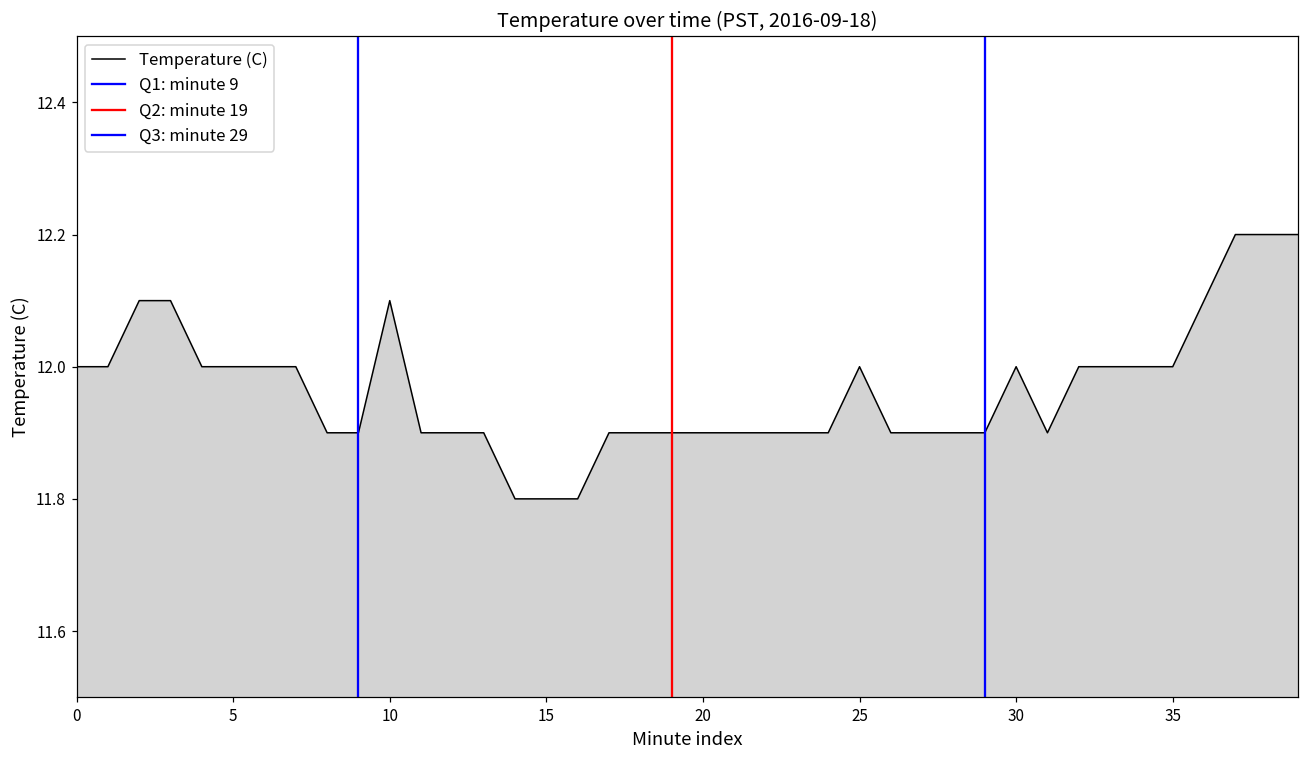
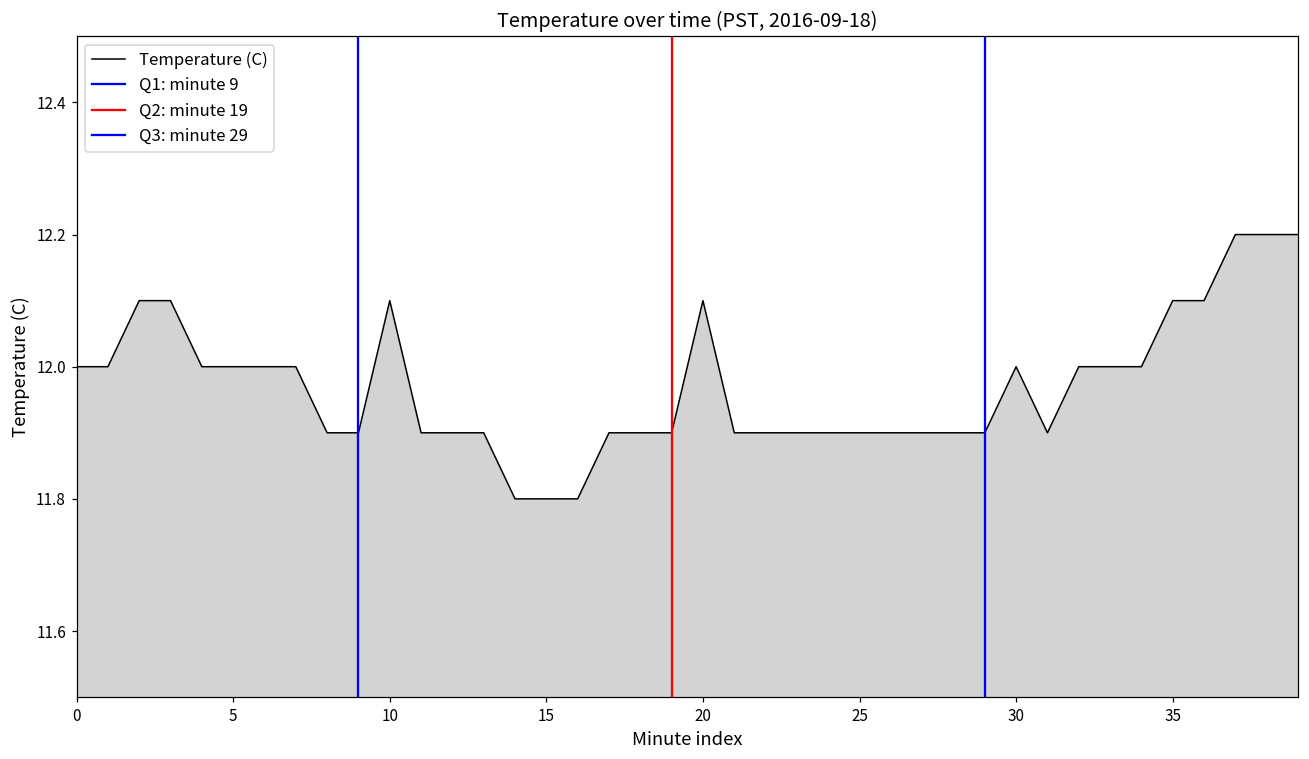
20: 11.9 -> 12.1
25: 12.0 -> 11.9
35: 12.0 -> 12.1
